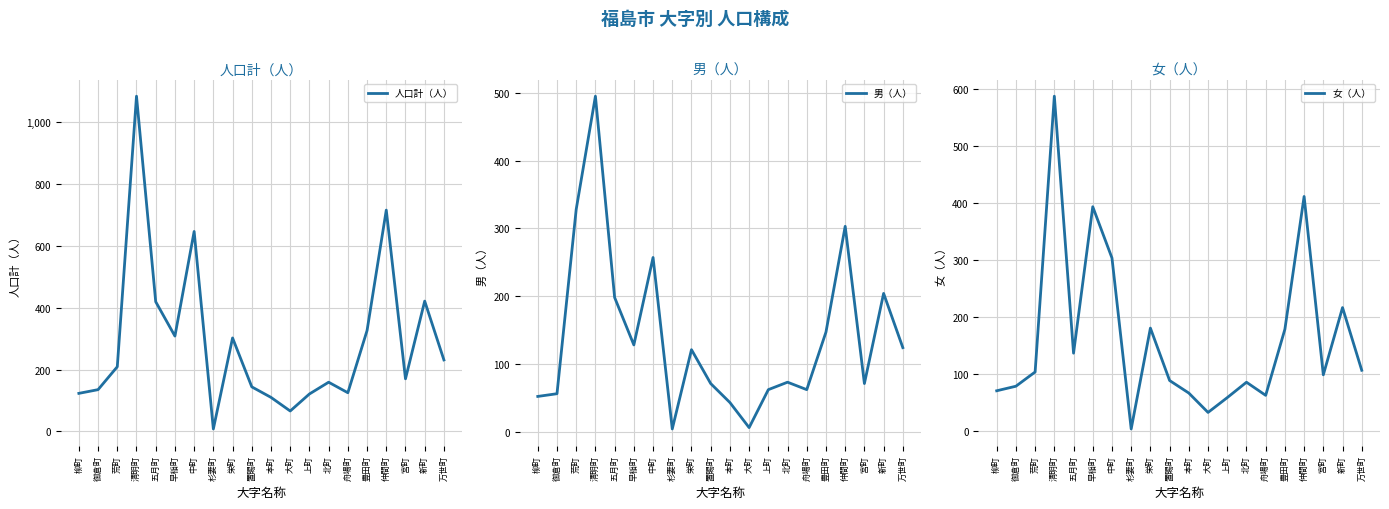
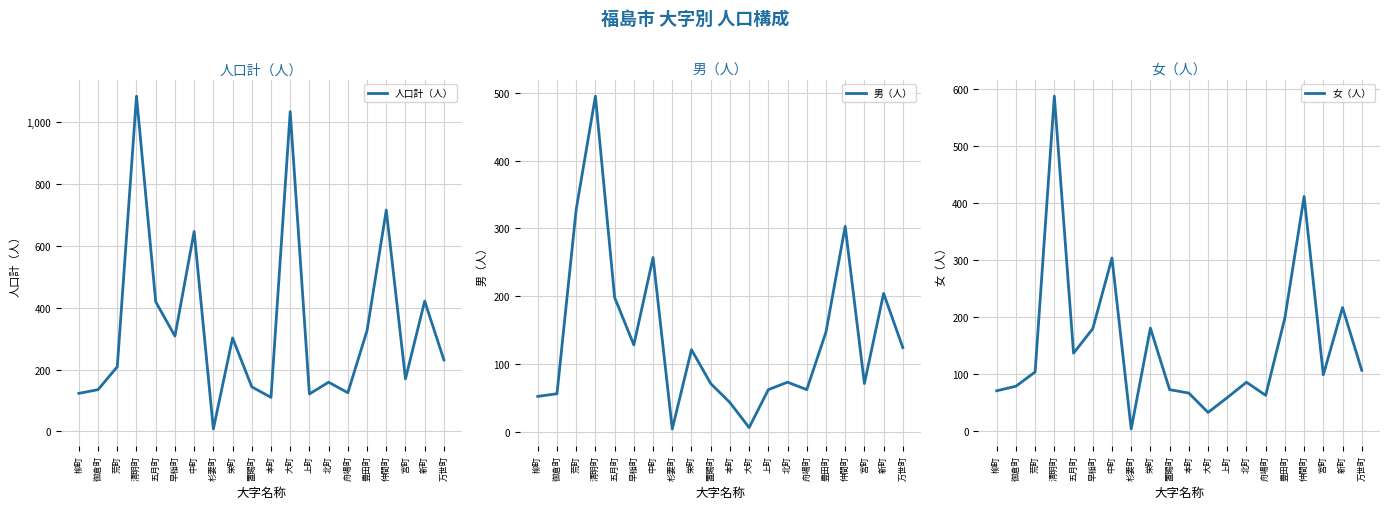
人口計（人）, 大町: 70 -> 1,030
女（人）, 早稲町: 390 -> 180
女（人）, 置賜町: 90 -> 70
女（人）, 豊田町: 180 -> 200
